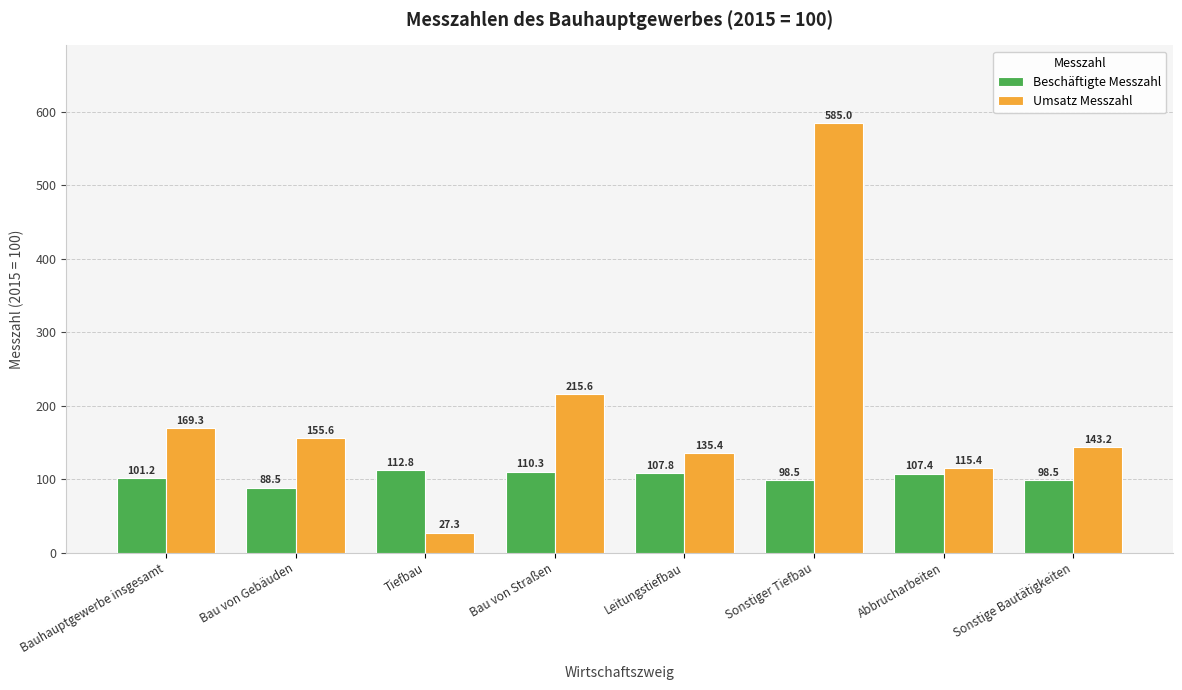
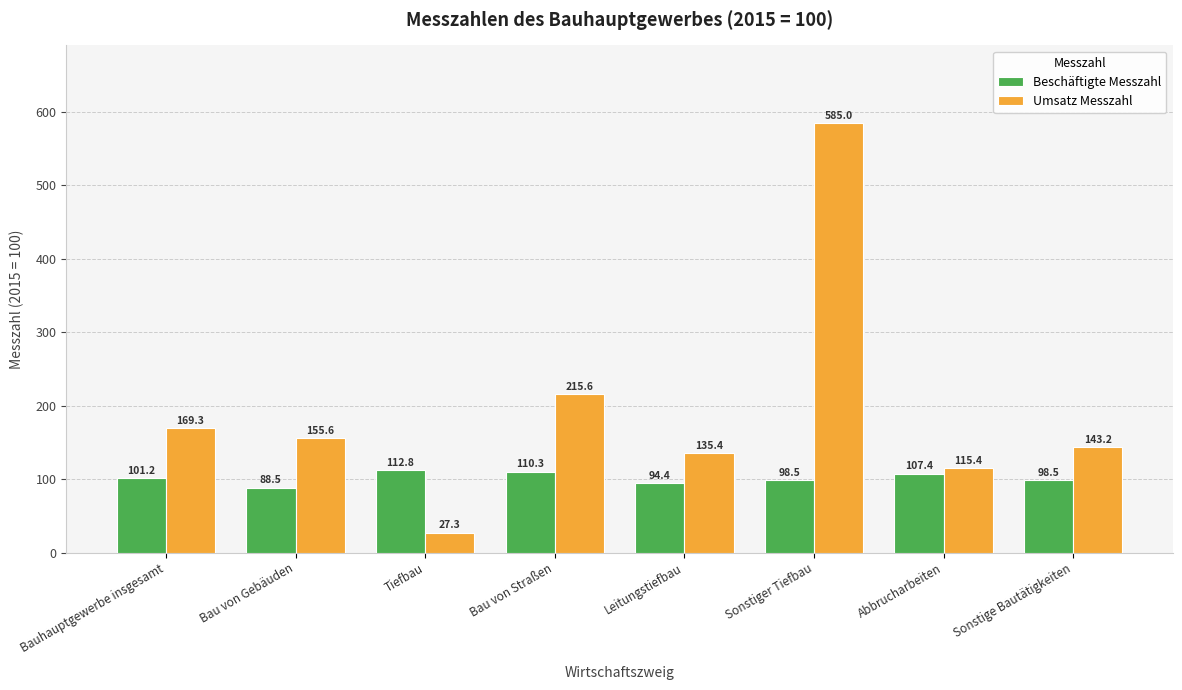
Beschäftigte Messzahl, Leitungstiefbau: 107.8 -> 94.4
